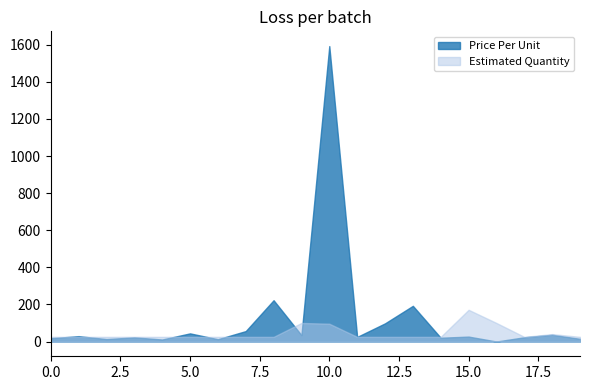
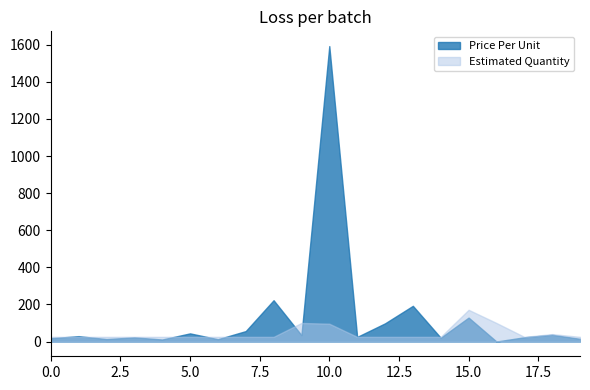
Price Per Unit, 15.0: 30 -> 130
